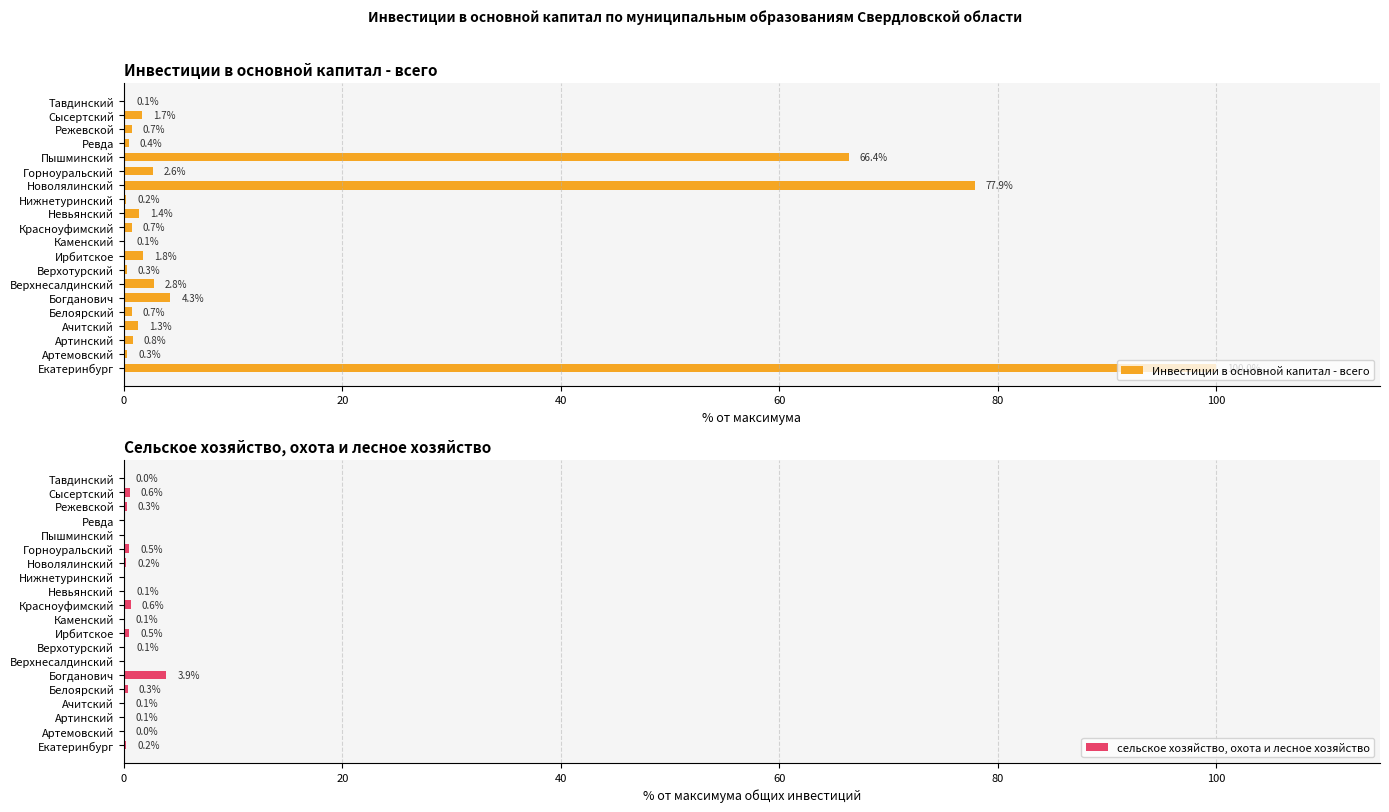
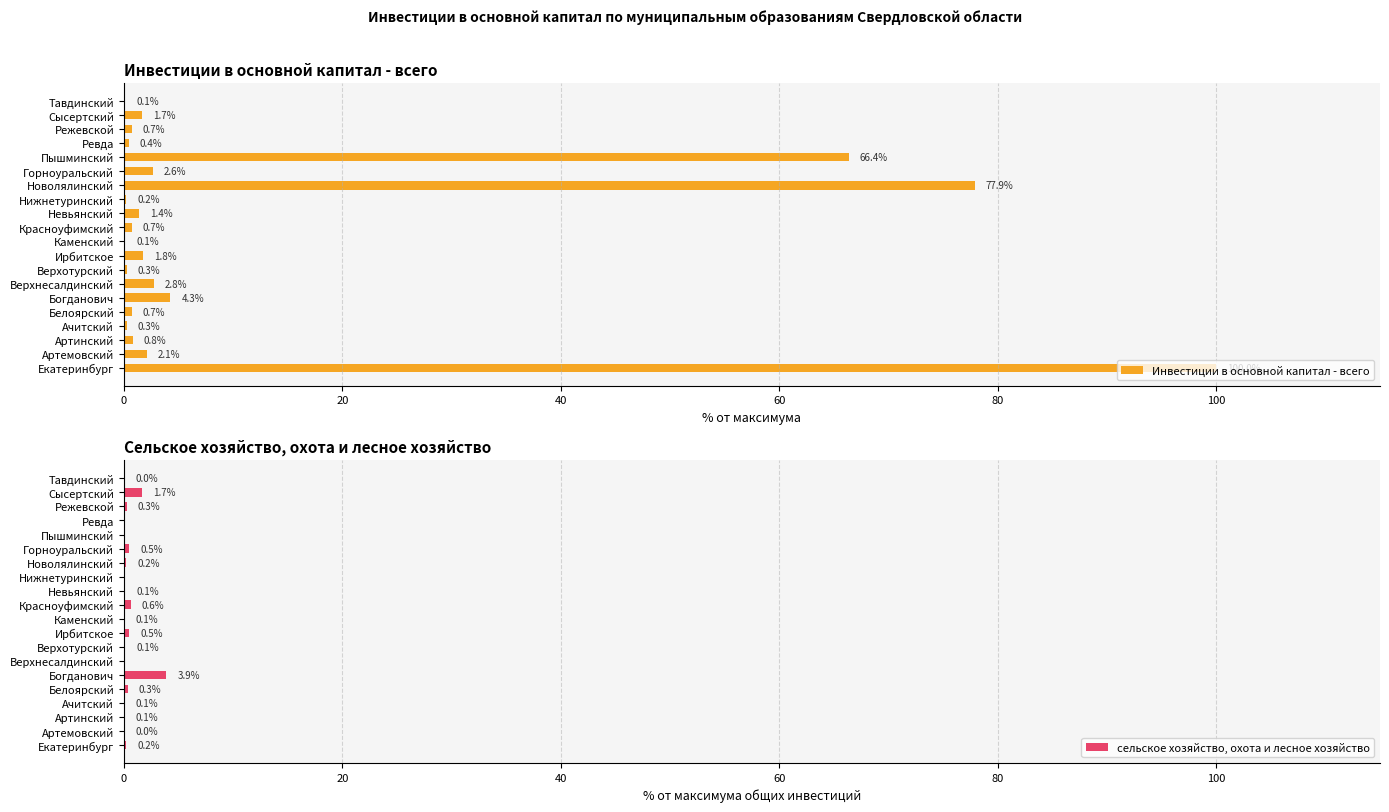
Инвестиции в основной капитал - всего, Ачитский: 1.3% -> 0.3%
Инвестиции в основной капитал - всего, Артемовский: 0.3% -> 2.1%
Сельское хозяйство, охота и лесное хозяйство, Сысертский: 0.6% -> 1.7%
